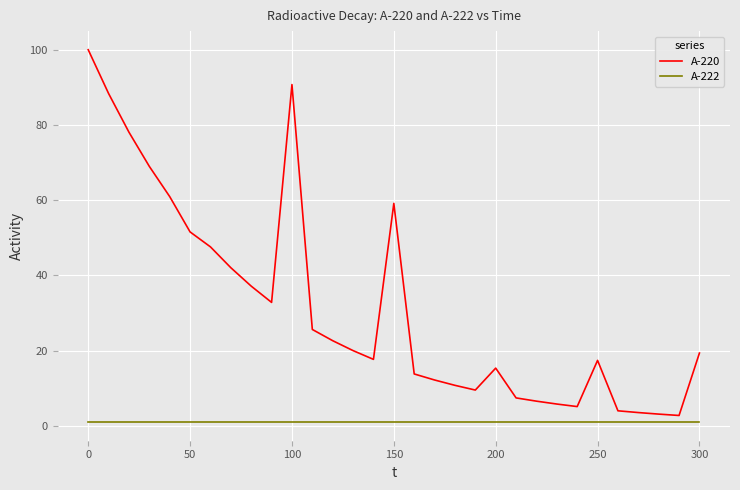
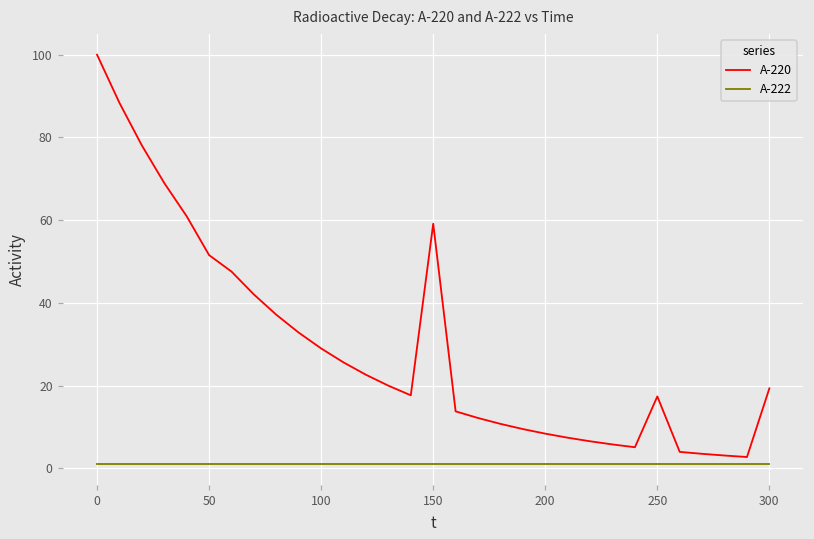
A-220, 100: 91 -> 29
A-220, 200: 15 -> 8
